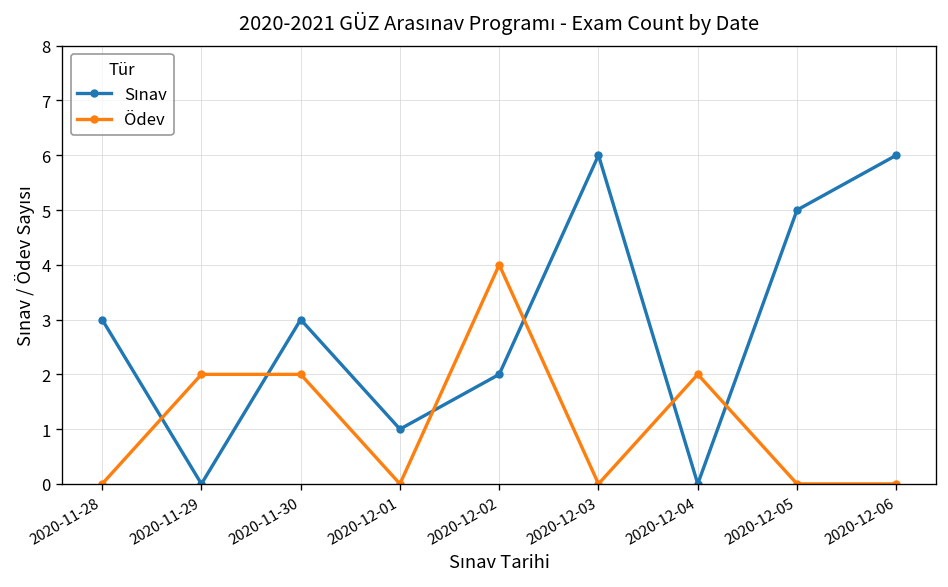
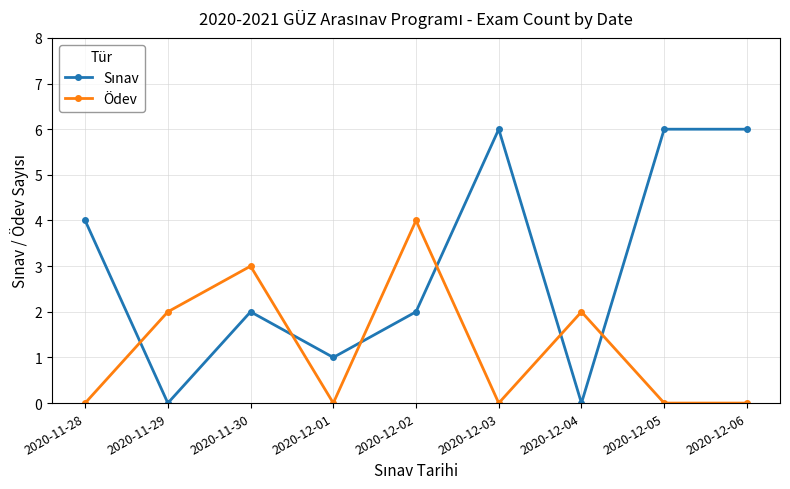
Sınav, 2020-11-28: 3 -> 4
Sınav, 2020-11-30: 3 -> 2
Ödev, 2020-11-30: 2 -> 3
Sınav, 2020-12-05: 5 -> 6
